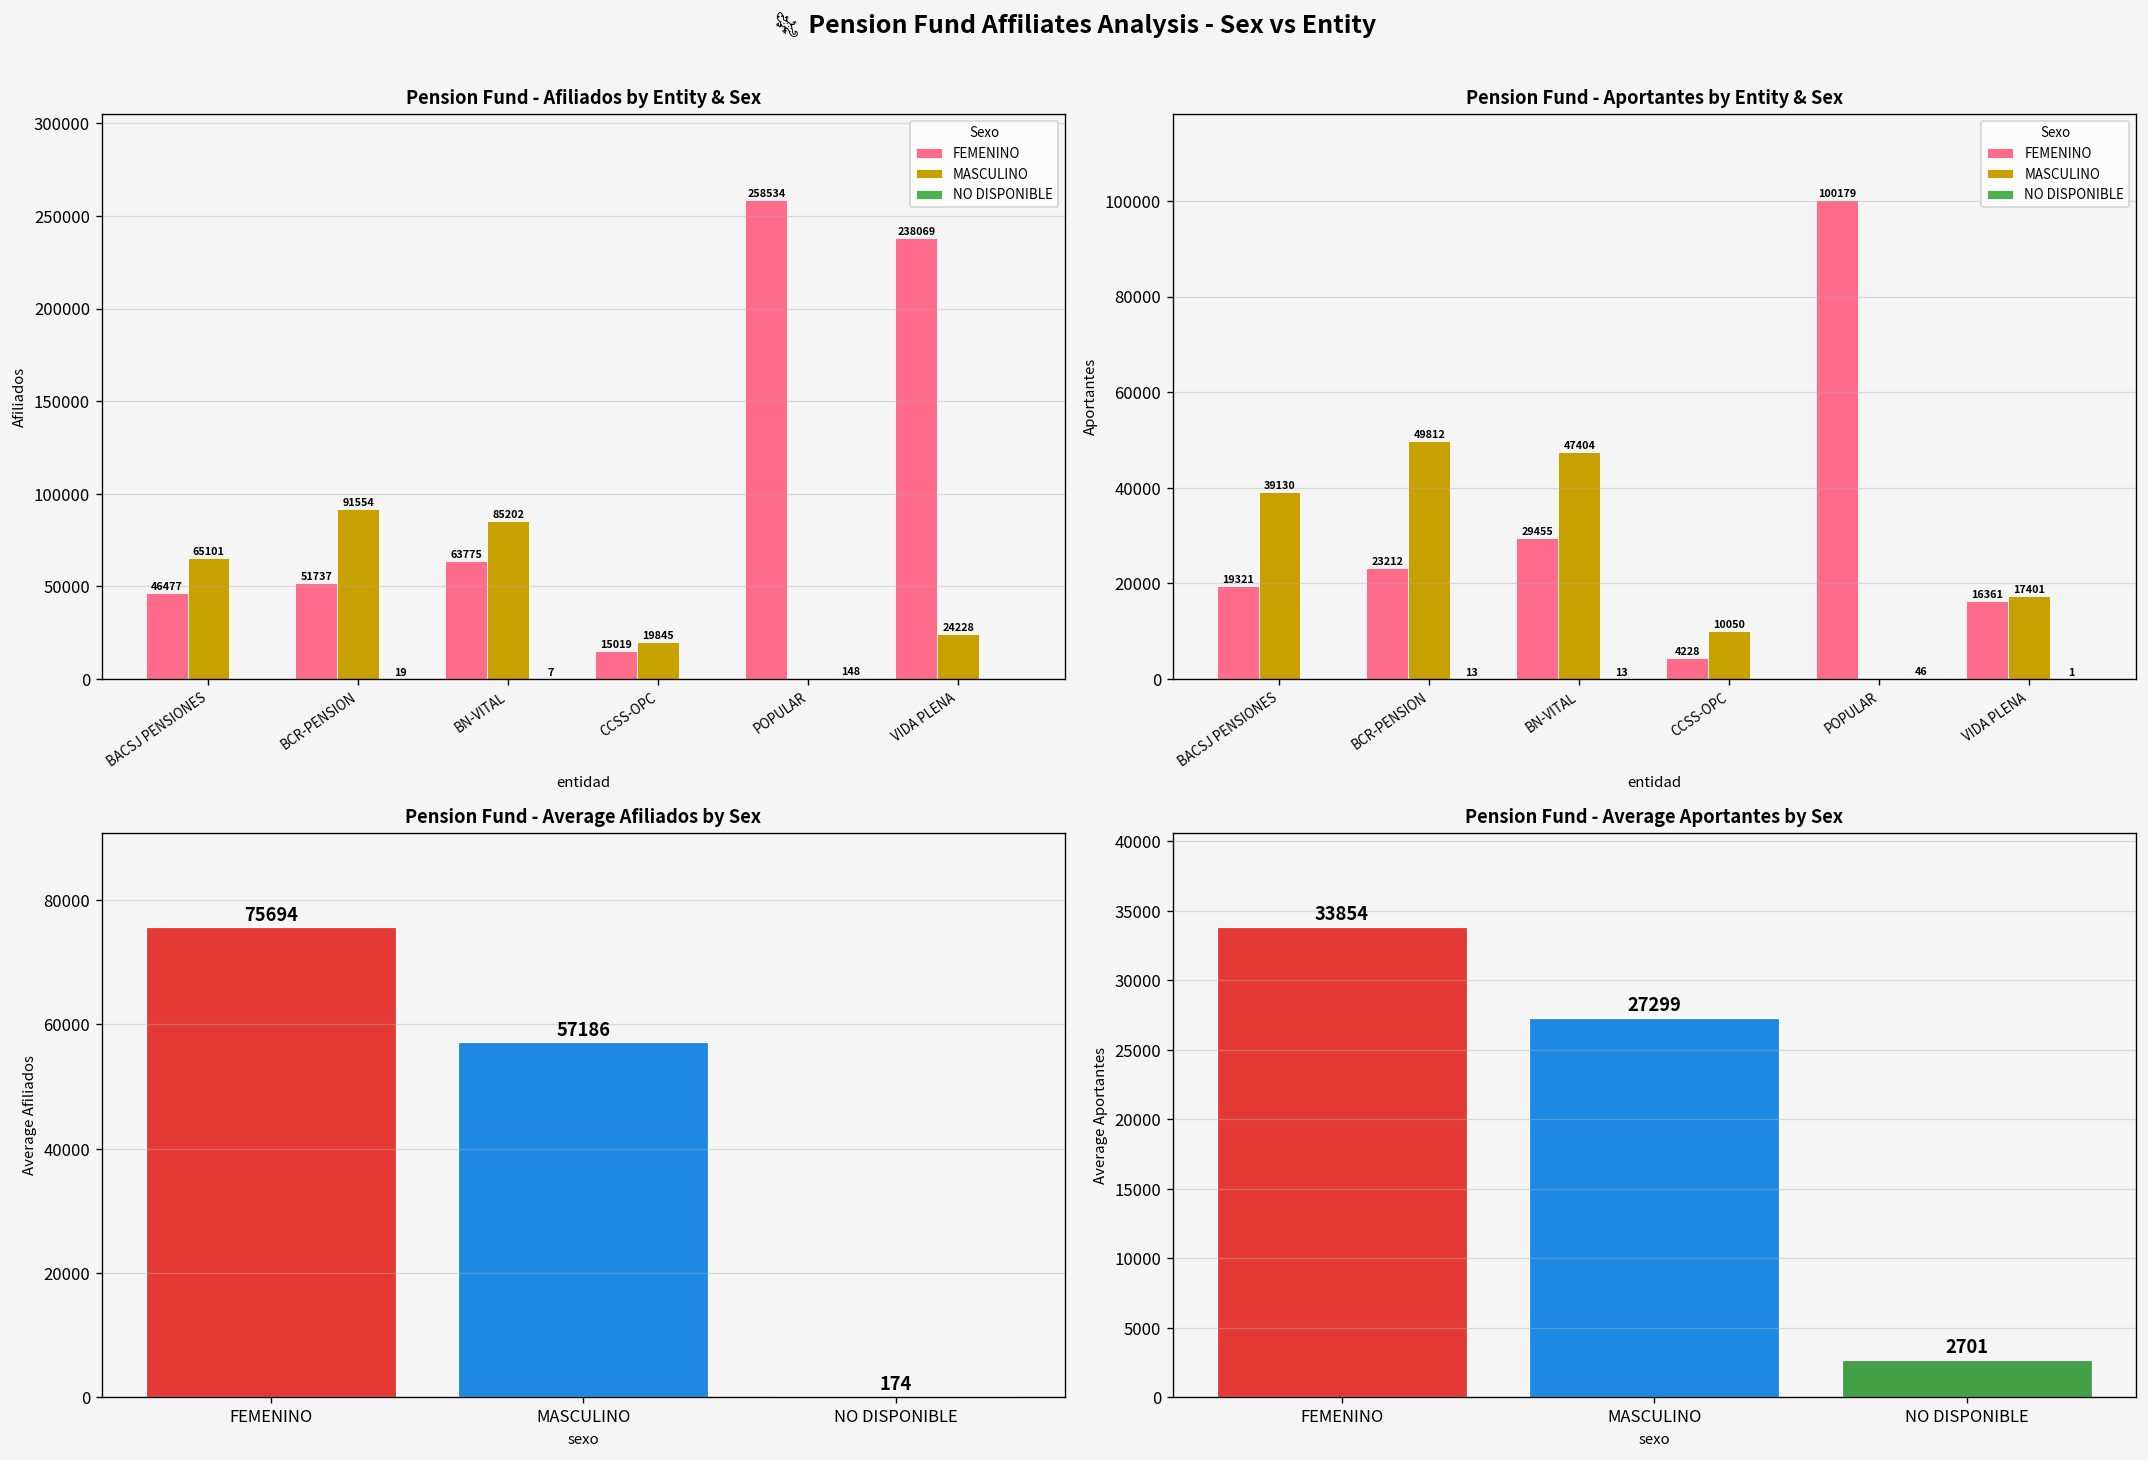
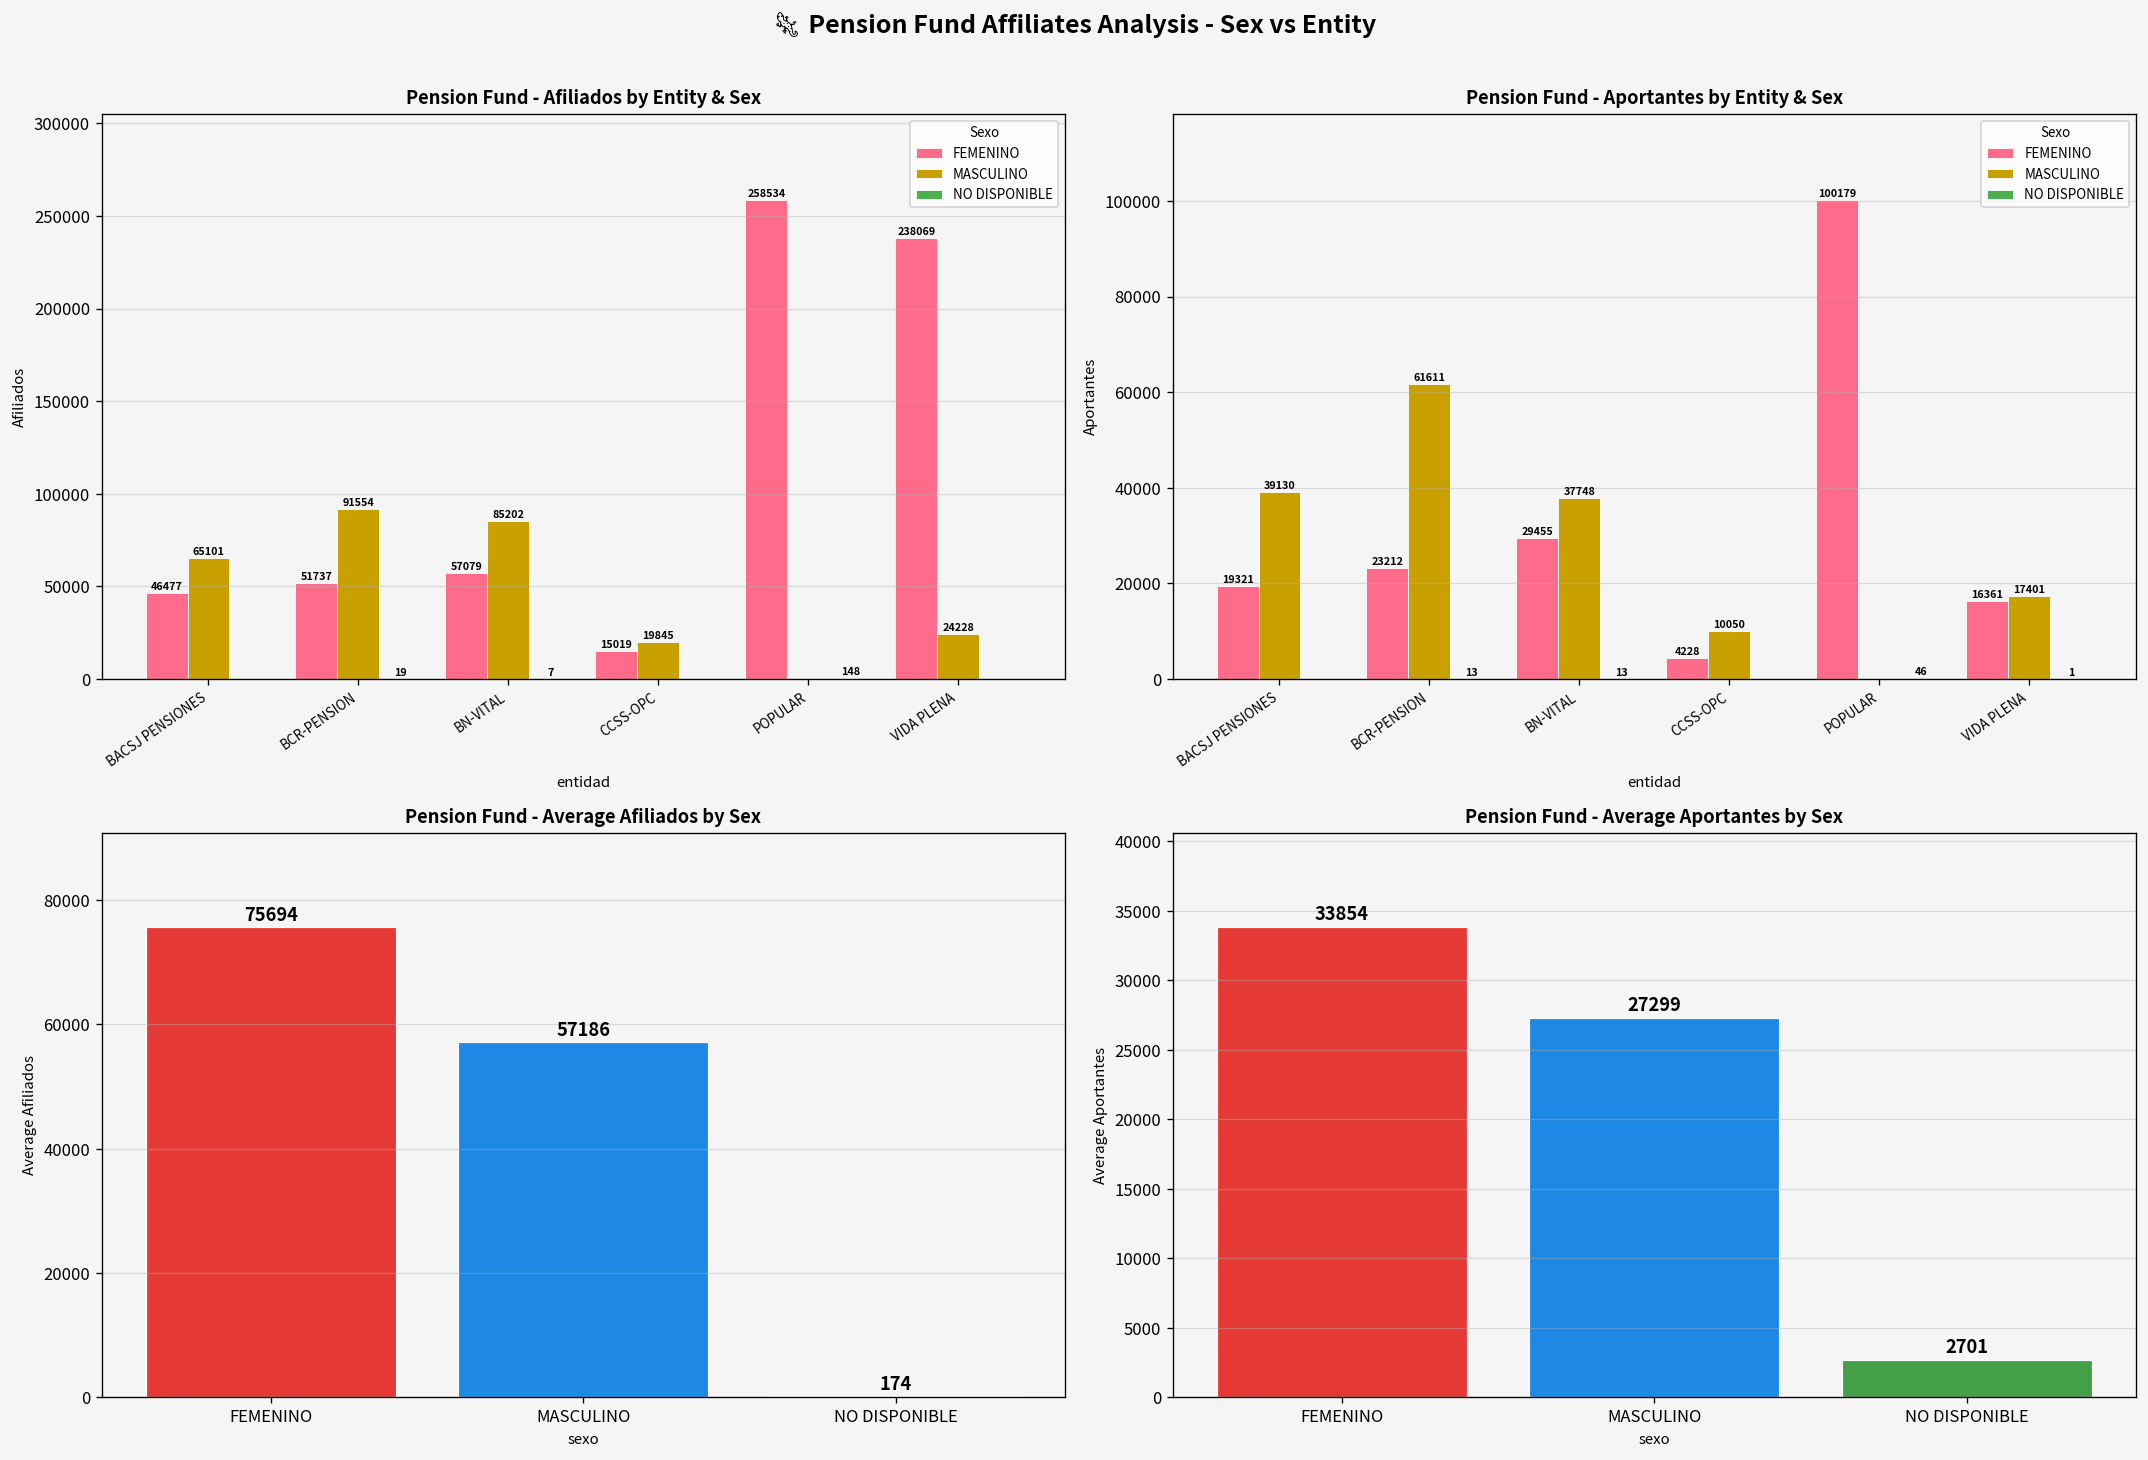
Pension Fund - Afiliados by Entity & Sex, FEMENINO, BN-VITAL: 63775 -> 57079
Pension Fund - Aportantes by Entity & Sex, MASCULINO, BCR-PENSION: 49812 -> 61611
Pension Fund - Aportantes by Entity & Sex, MASCULINO, BN-VITAL: 47404 -> 37748
